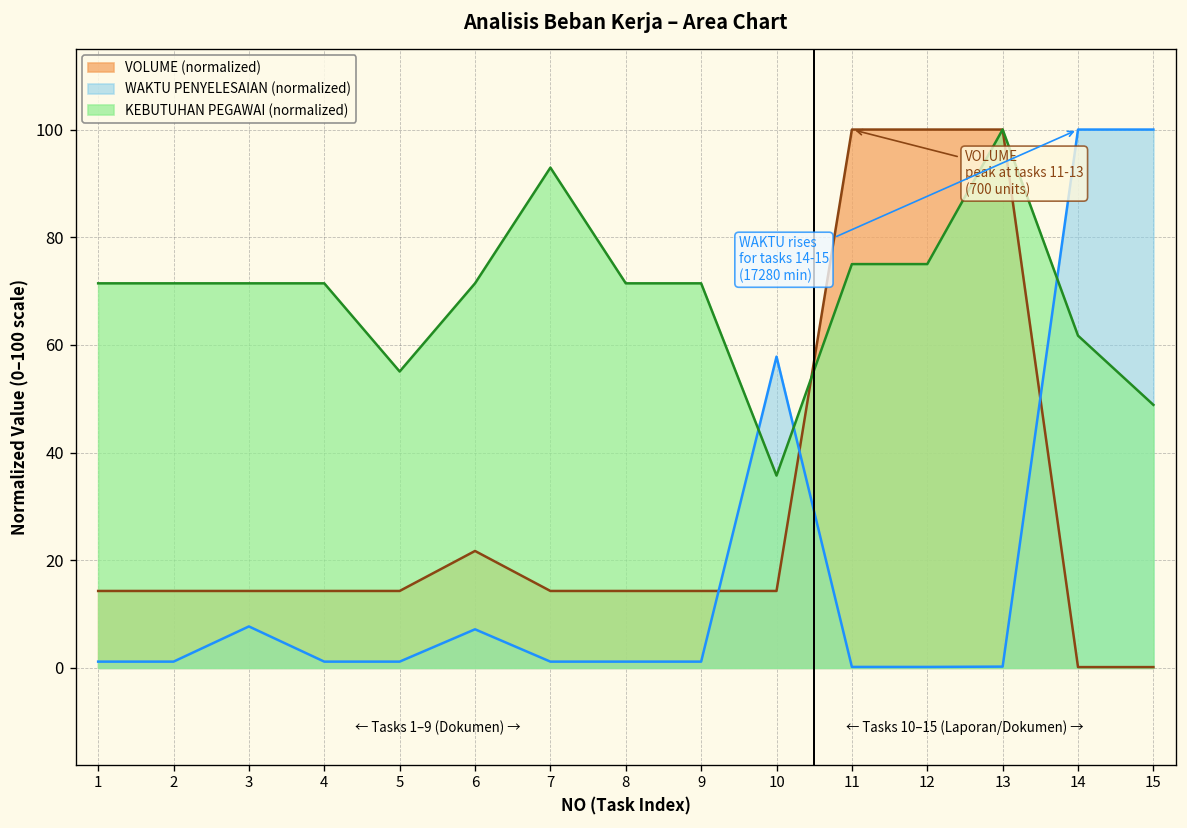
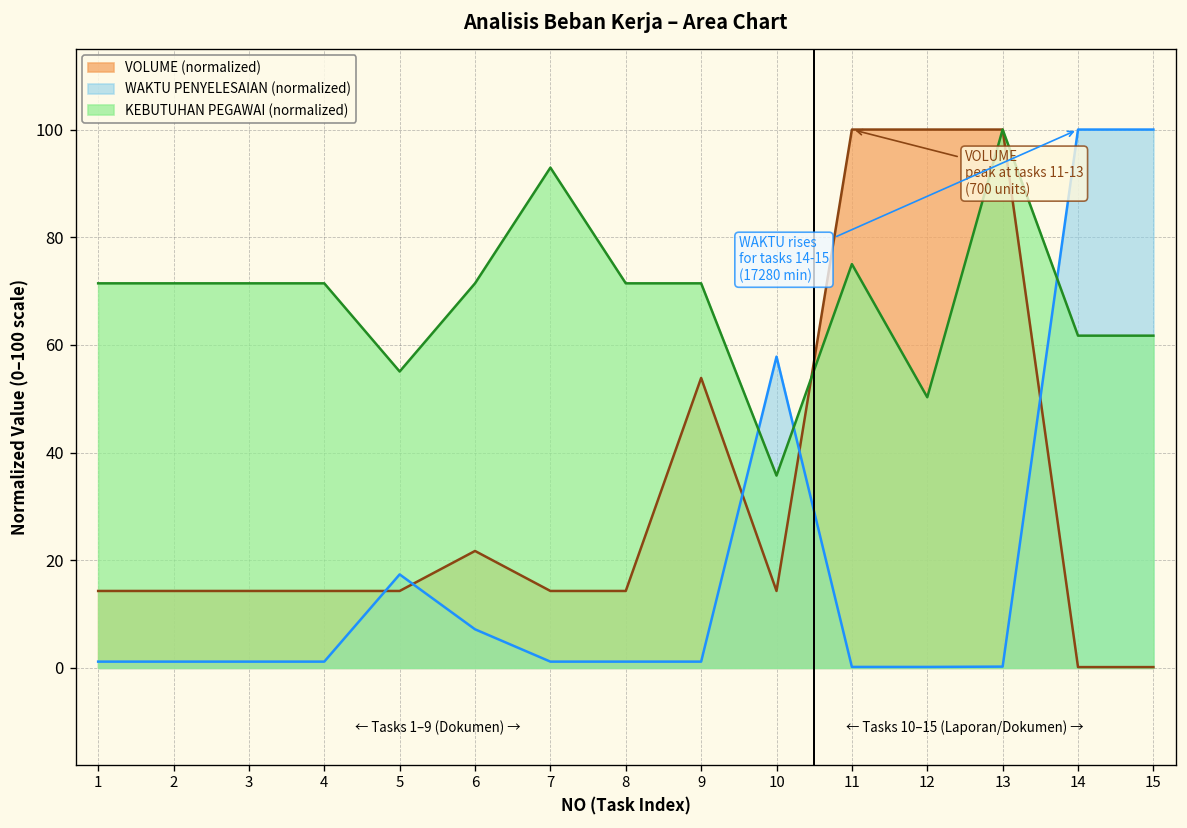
WAKTU PENYELESAIAN (normalized), 3: 8 -> 1
WAKTU PENYELESAIAN (normalized), 5: 1 -> 17
VOLUME (normalized), 9: 14 -> 54
KEBUTUHAN PEGAWAI (normalized), 12: 75 -> 50
KEBUTUHAN PEGAWAI (normalized), 15: 49 -> 62
